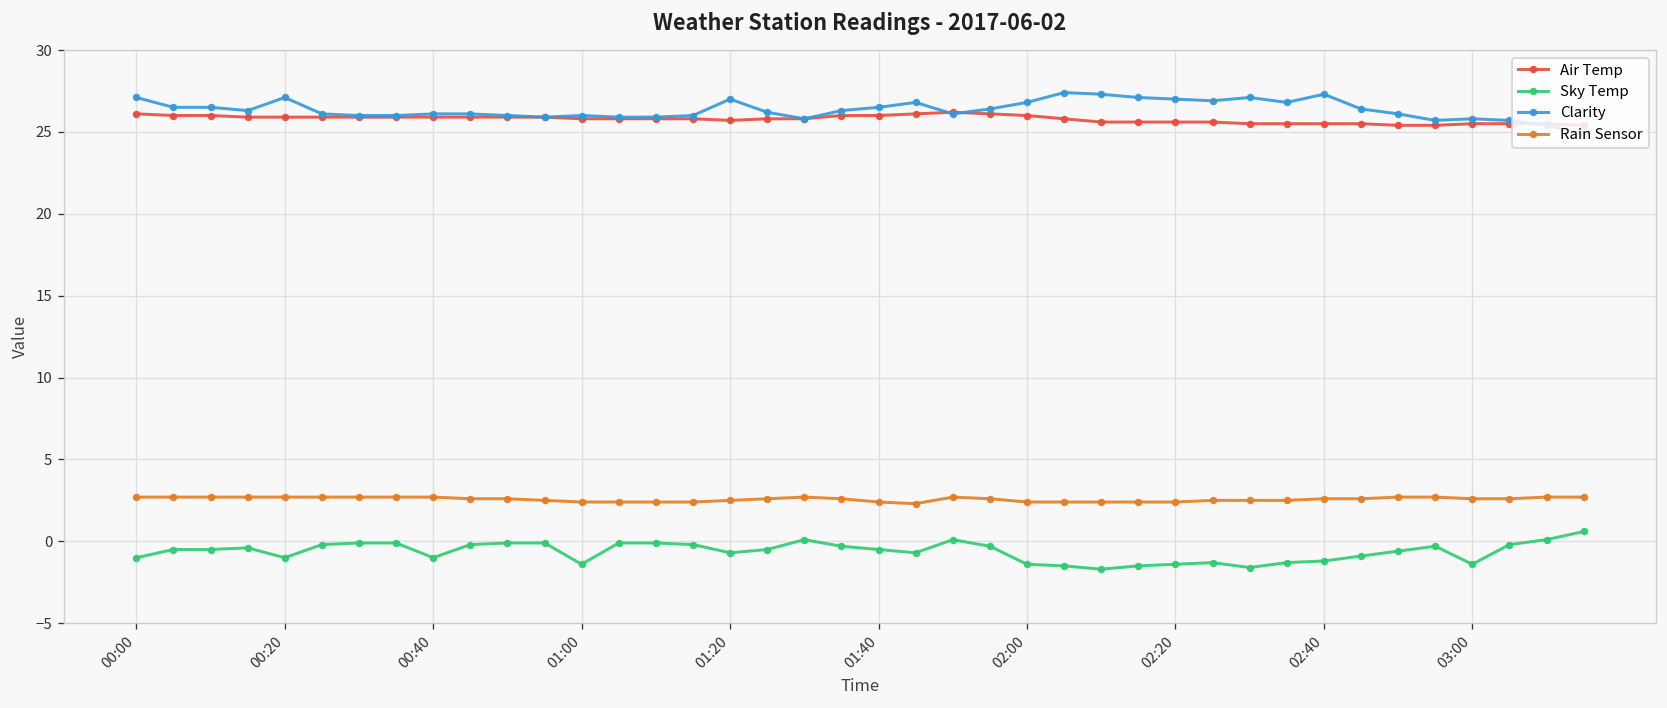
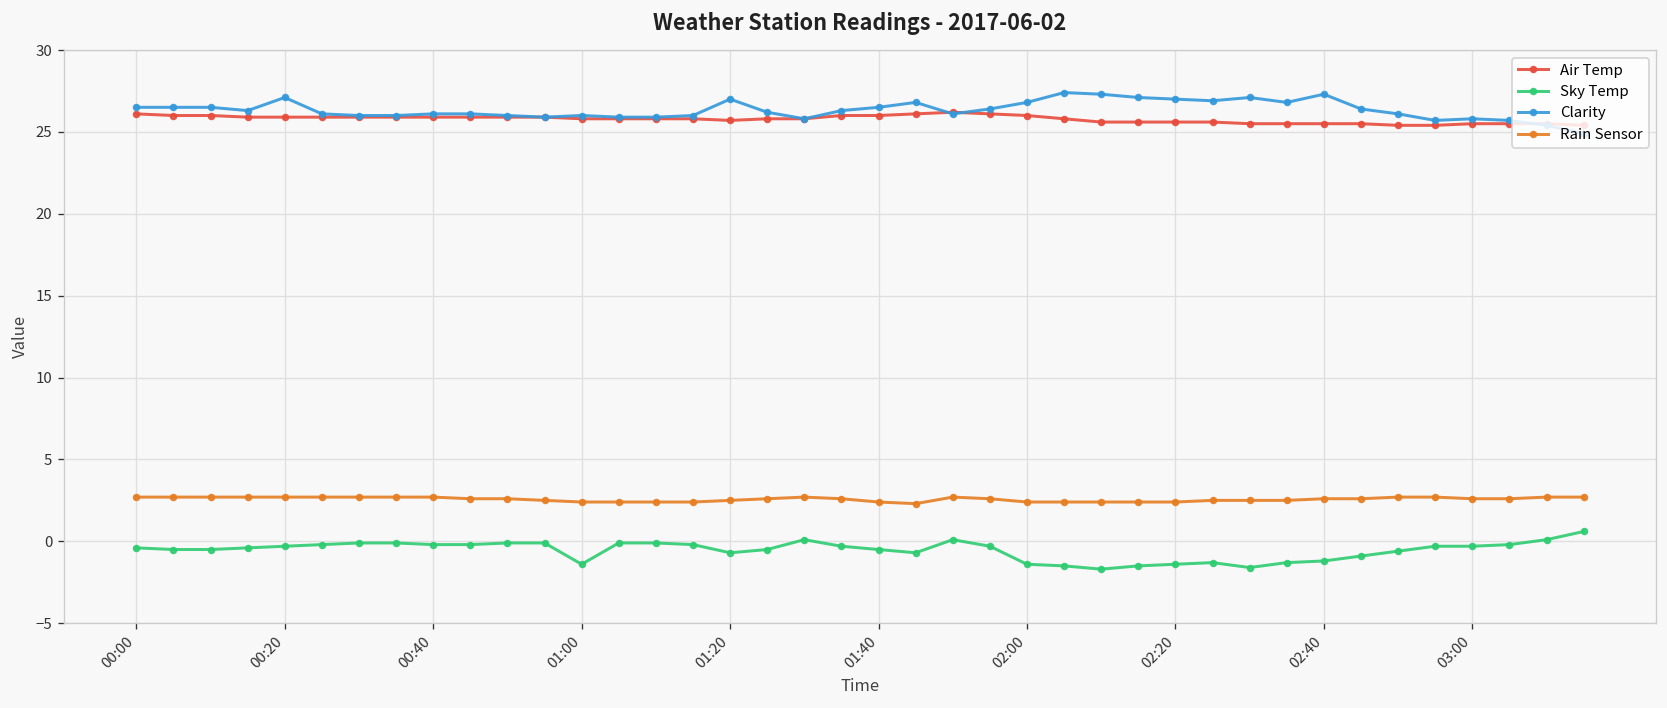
Sky Temp, 00:00: -1.0 -> -0.4
Clarity, 00:00: 27.1 -> 26.5
Sky Temp, 00:20: -1.0 -> -0.3
Sky Temp, 00:40: -1.0 -> -0.2
Sky Temp, 03:00: -1.4 -> -0.3
